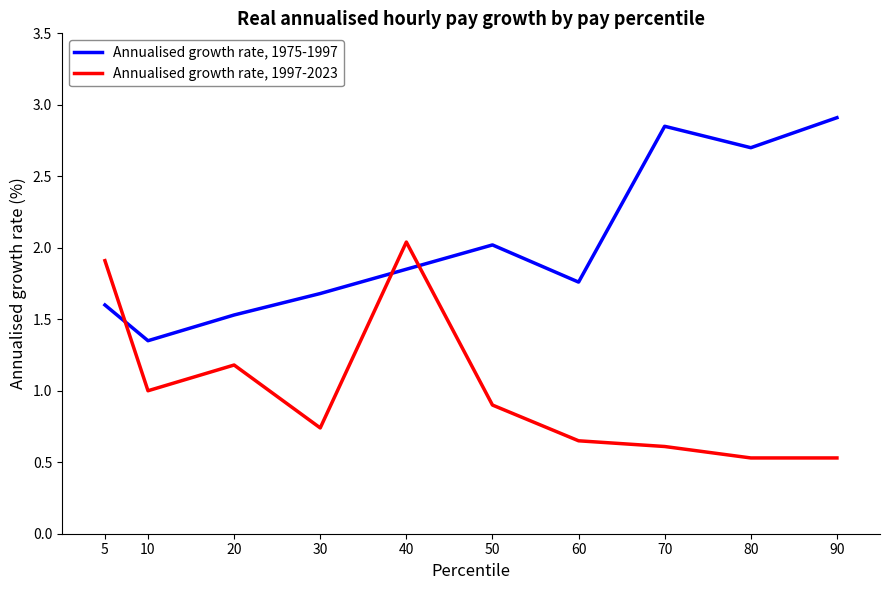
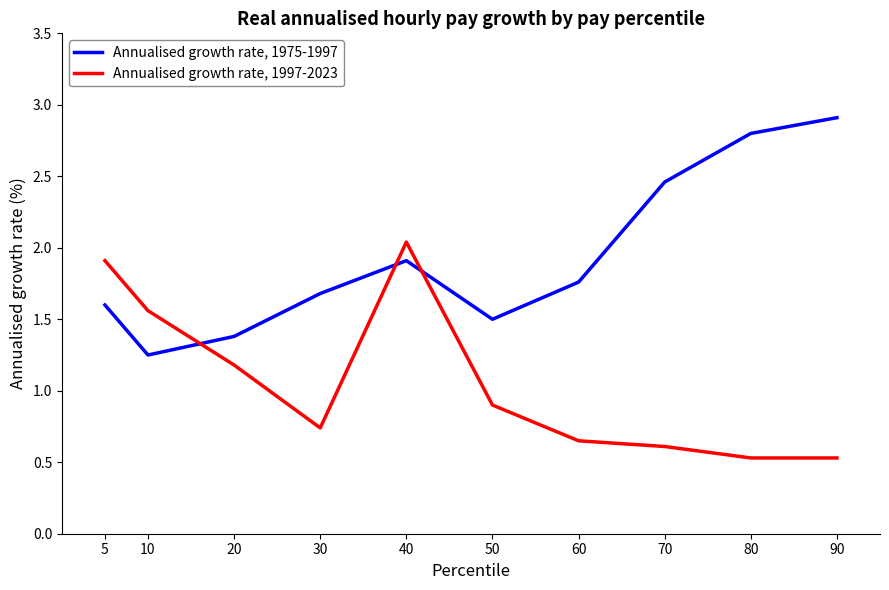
Annualised growth rate, 1975-1997, 10: 1.35 -> 1.25
Annualised growth rate, 1997-2023, 10: 1.00 -> 1.56
Annualised growth rate, 1975-1997, 20: 1.53 -> 1.38
Annualised growth rate, 1975-1997, 40: 1.85 -> 1.91
Annualised growth rate, 1975-1997, 50: 2.02 -> 1.50
Annualised growth rate, 1975-1997, 70: 2.85 -> 2.46
Annualised growth rate, 1975-1997, 80: 2.7 -> 2.8
